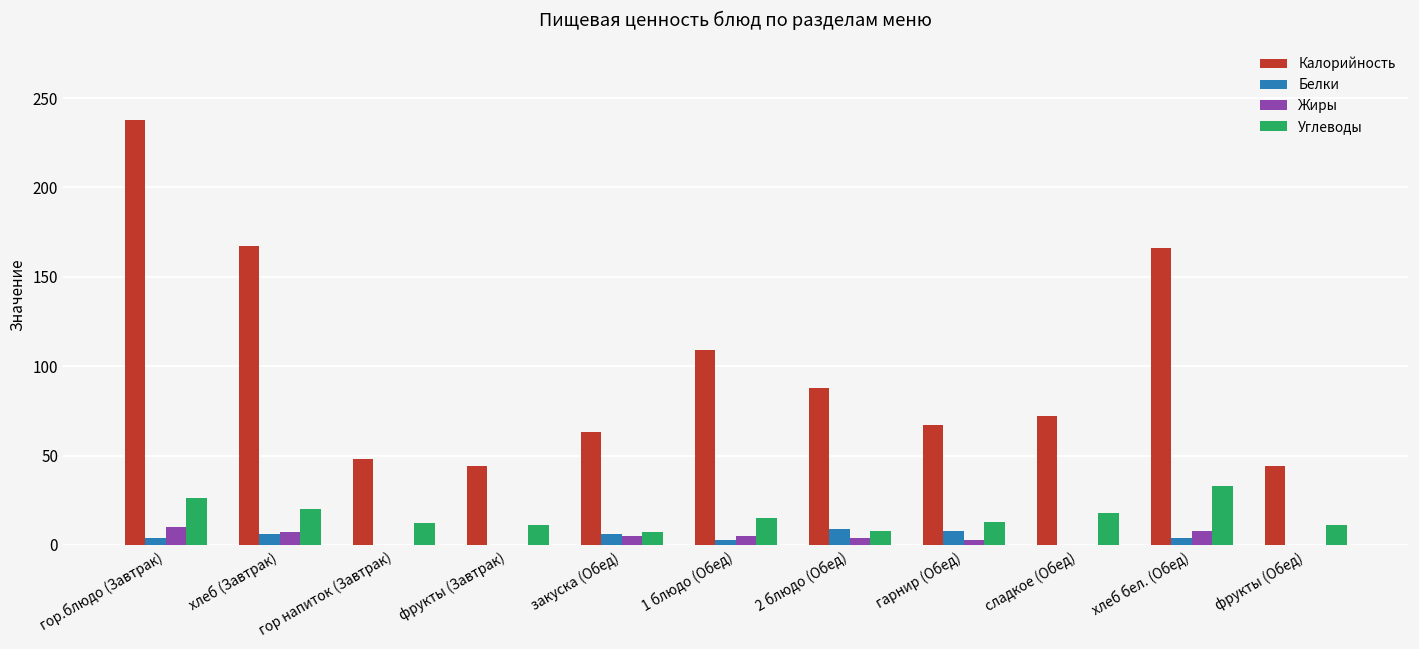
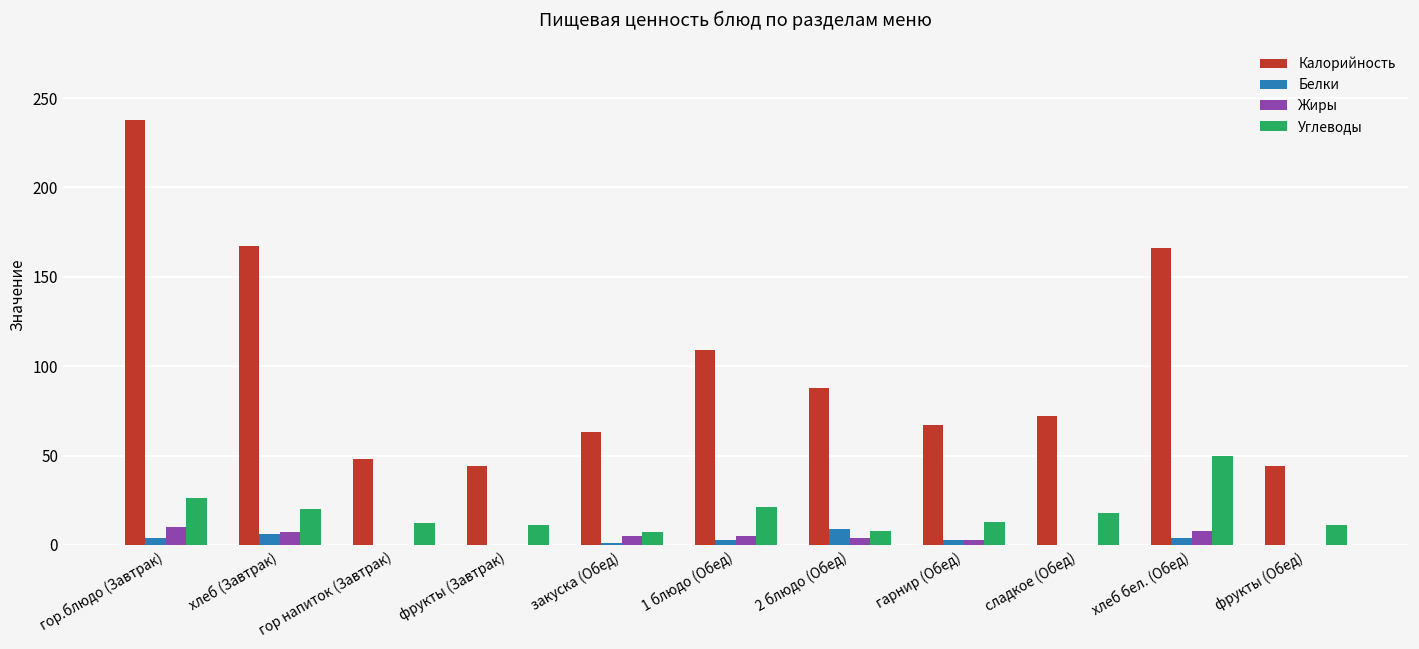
Белки, закуска (Обед): 6 -> 1
Углеводы, 1 блюдо (Обед): 15 -> 21
Белки, гарнир (Обед): 8 -> 3
Углеводы, хлеб бел. (Обед): 33 -> 50
